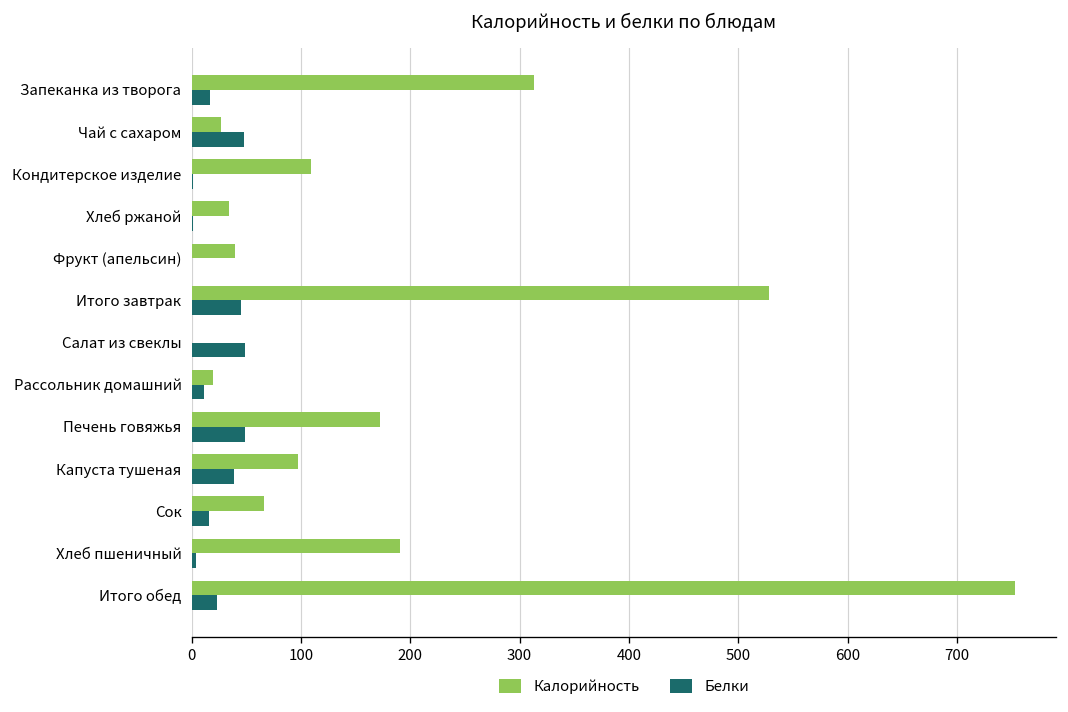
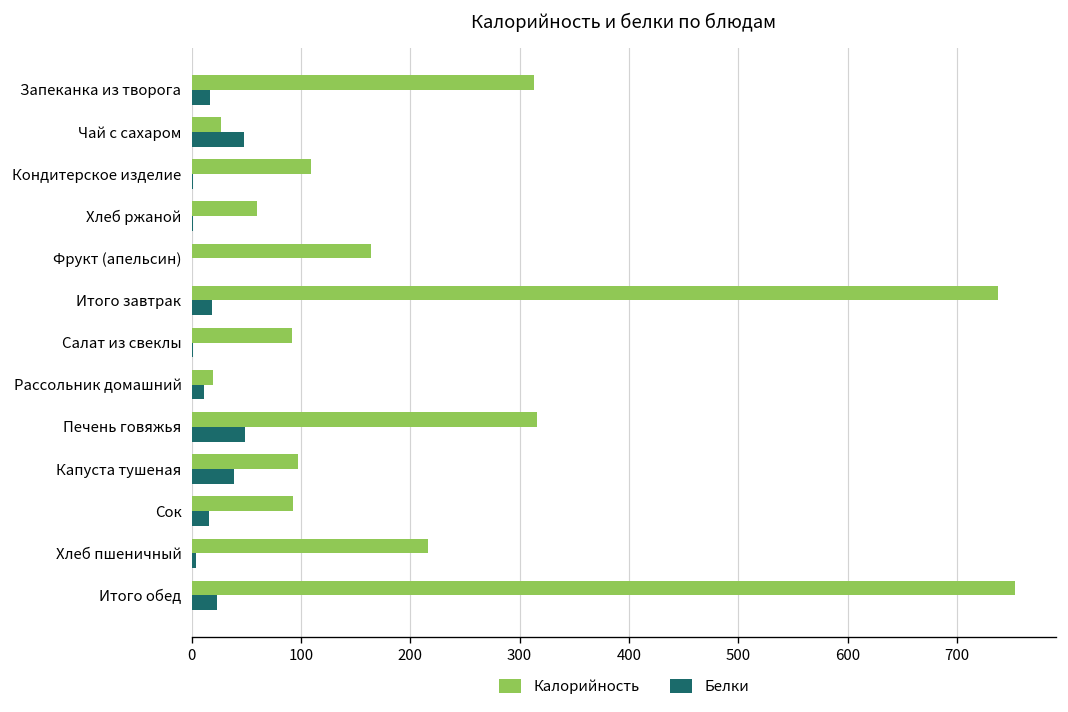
Калорийность, Хлеб ржаной: 30 -> 60
Калорийность, Фрукт (апельсин): 40 -> 160
Калорийность, Итого завтрак: 530 -> 740
Белки, Итого завтрак: 50 -> 20
Калорийность, Салат из свеклы: 0 -> 90
Белки, Салат из свеклы: 50 -> 0
Калорийность, Печень говяжья: 170 -> 320
Калорийность, Сок: 70 -> 90
Калорийность, Хлеб пшеничный: 190 -> 220
